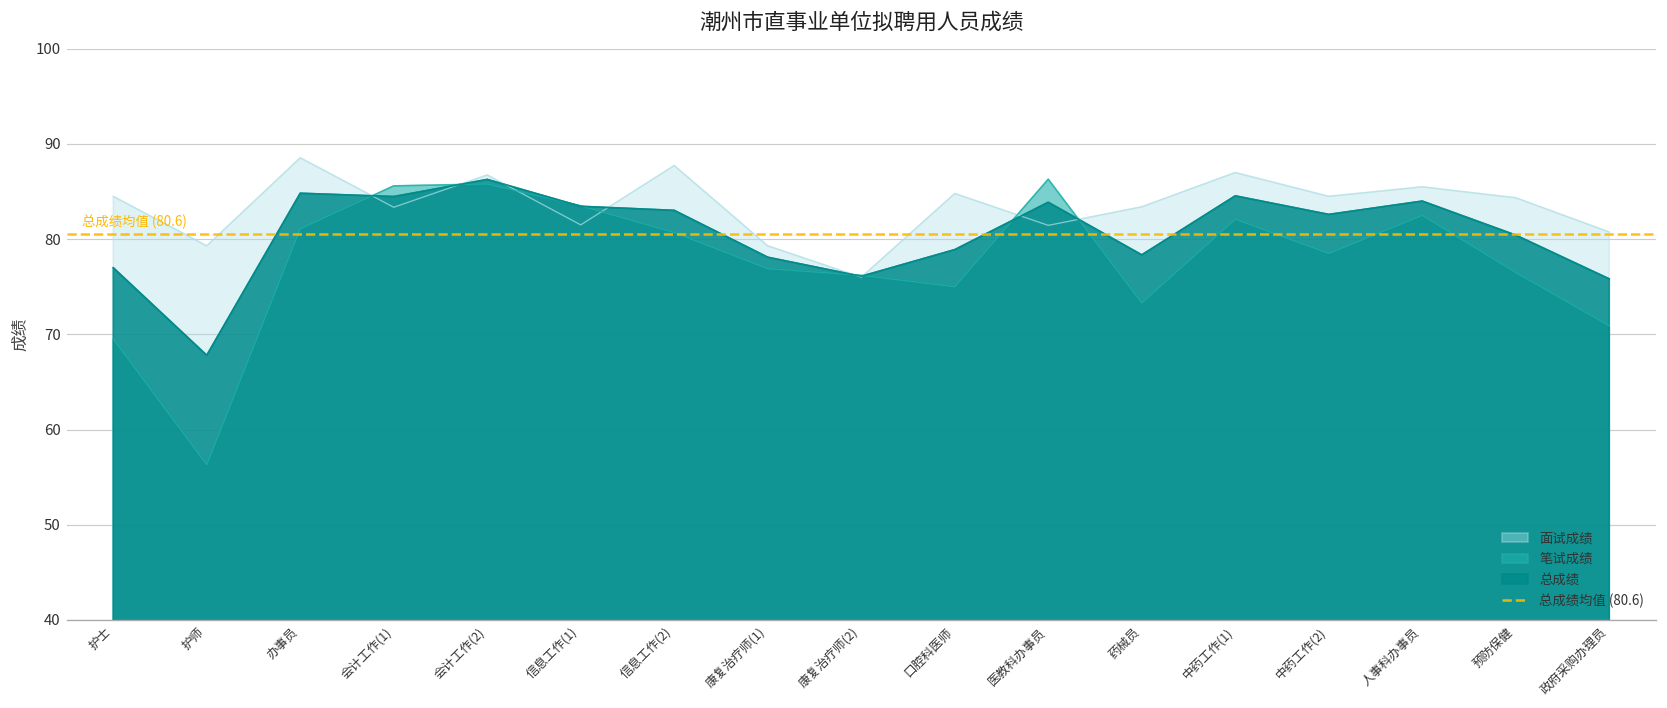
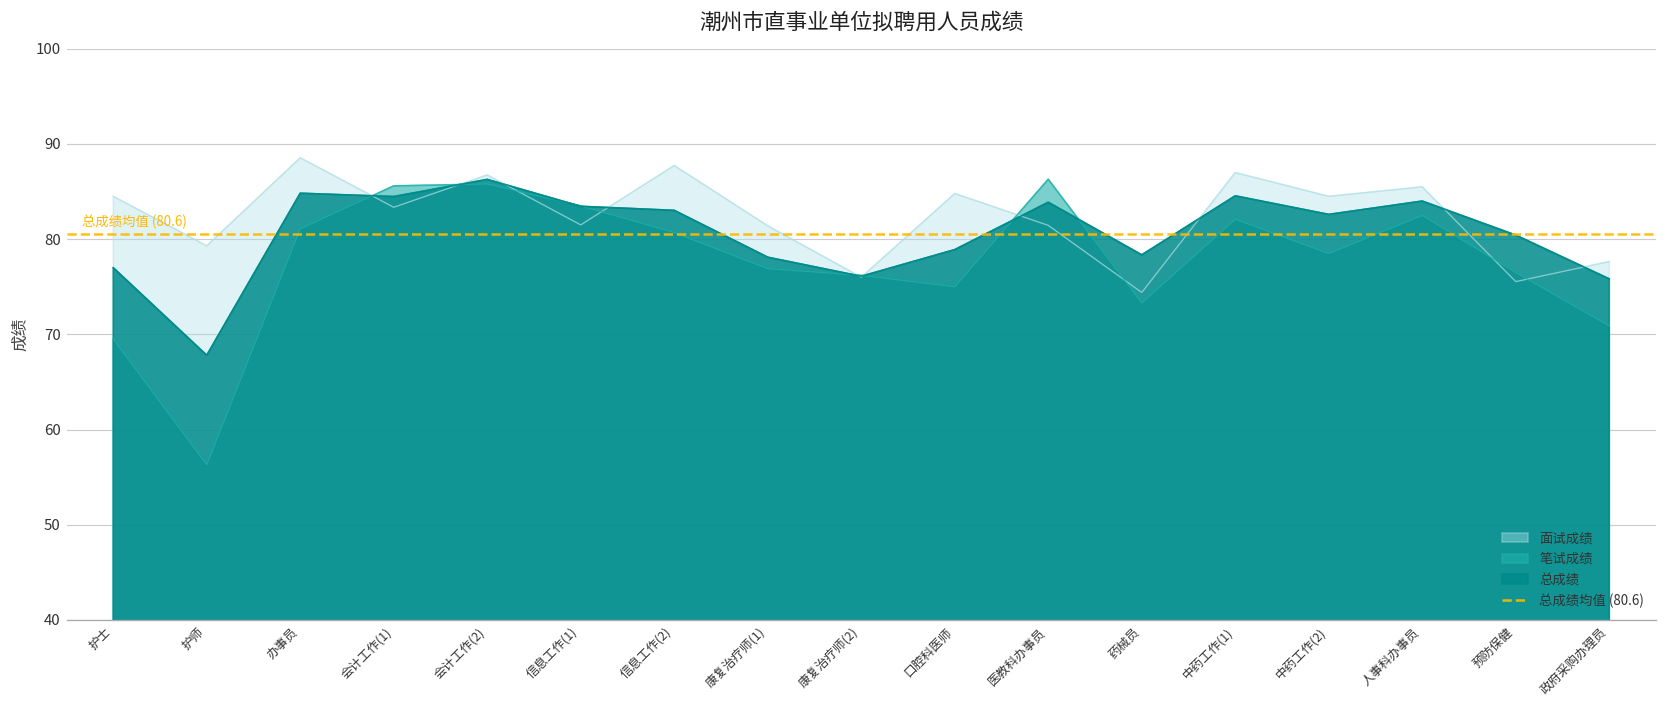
面试成绩, 康复治疗师(1): 79 -> 81
面试成绩, 药械员: 83 -> 74
面试成绩, 预防保健: 84 -> 76
面试成绩, 政府采购办理员: 81 -> 78
